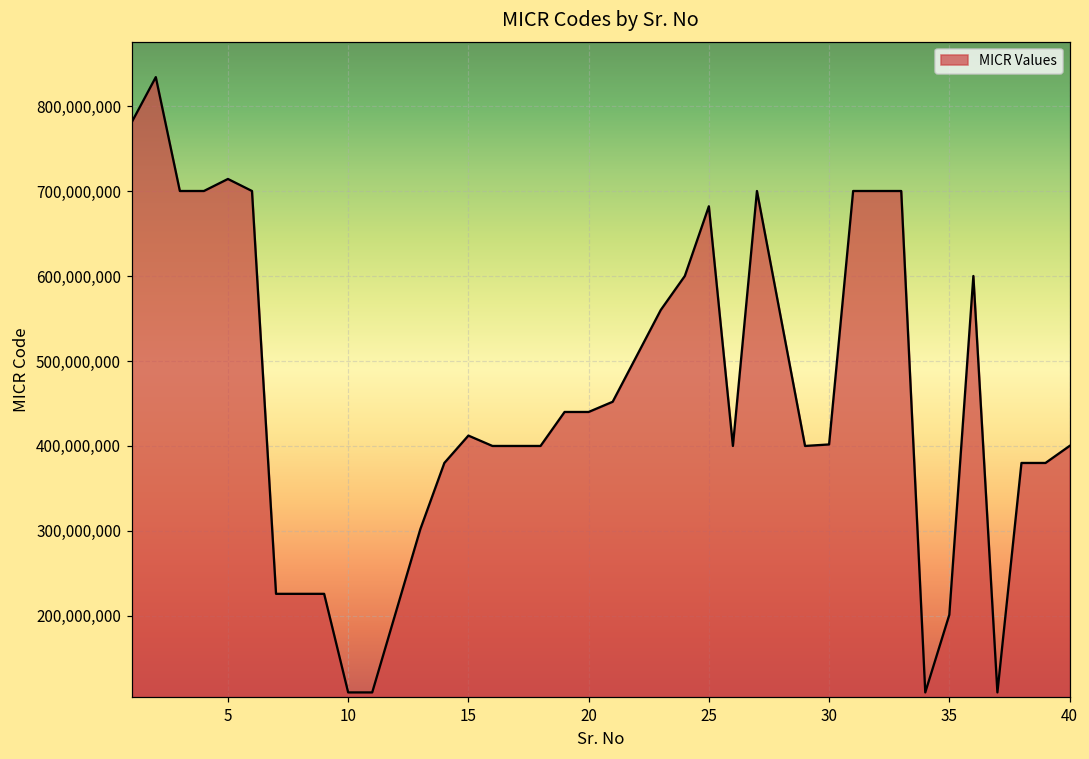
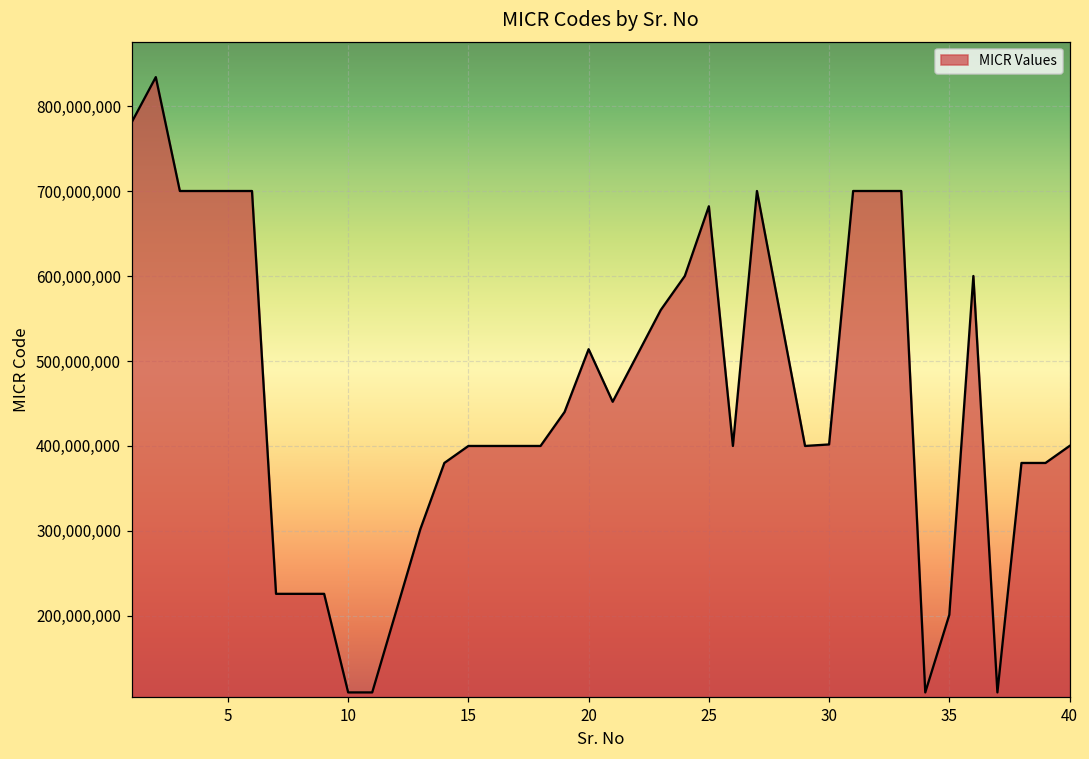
5: 710,000,000 -> 700,000,000
15: 410,000,000 -> 400,000,000
20: 440,000,000 -> 510,000,000
